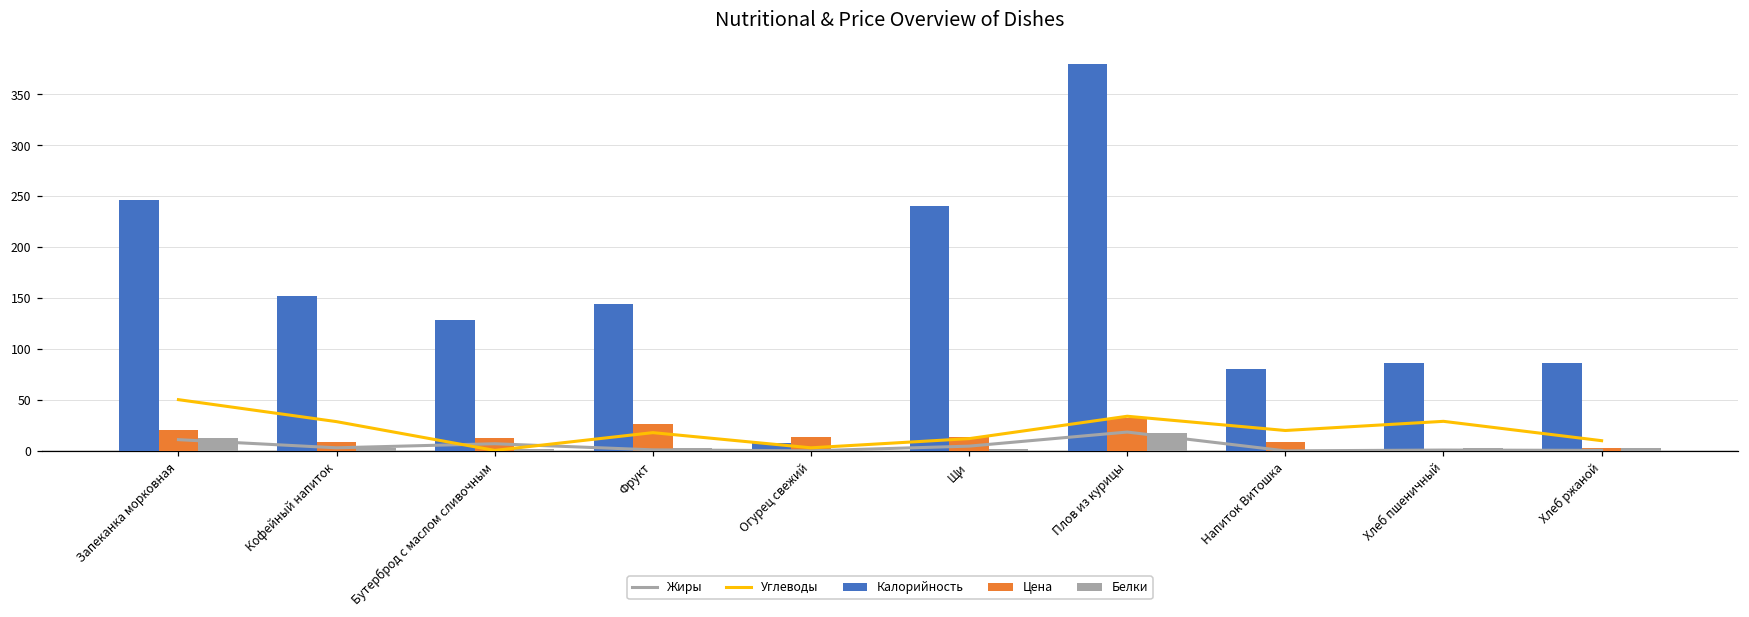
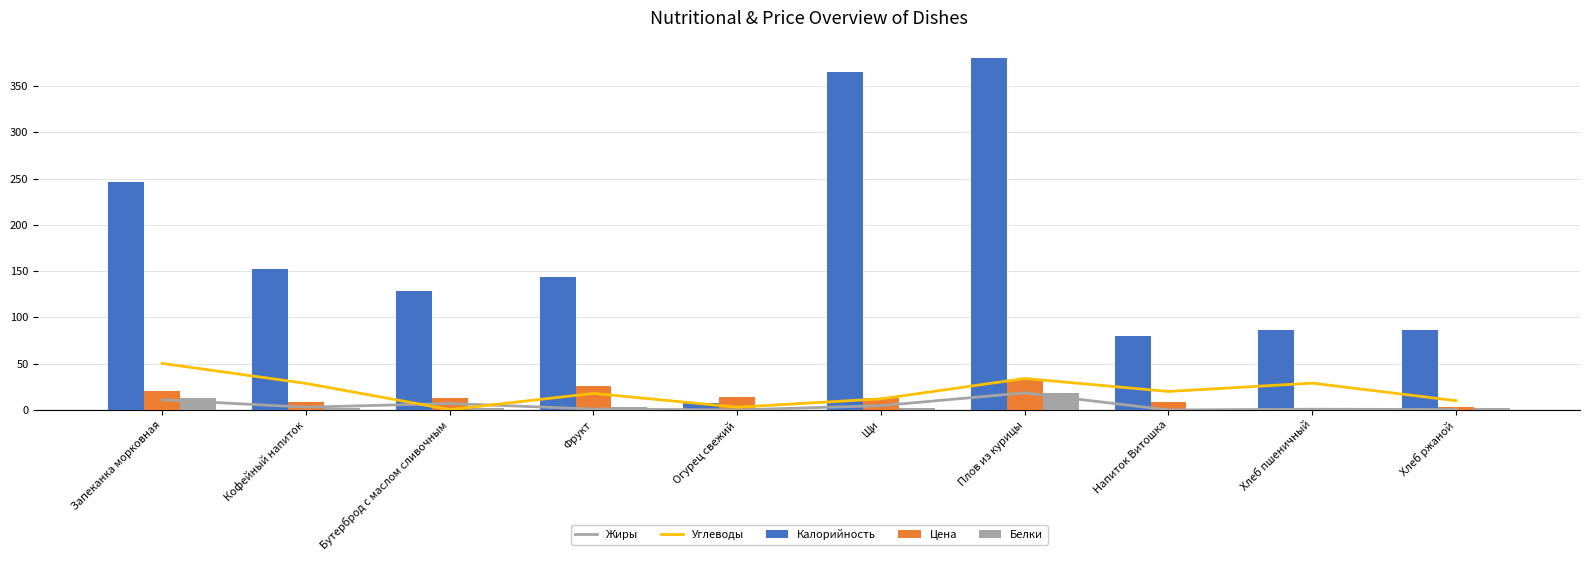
Калорийность, Щи: 240 -> 370
